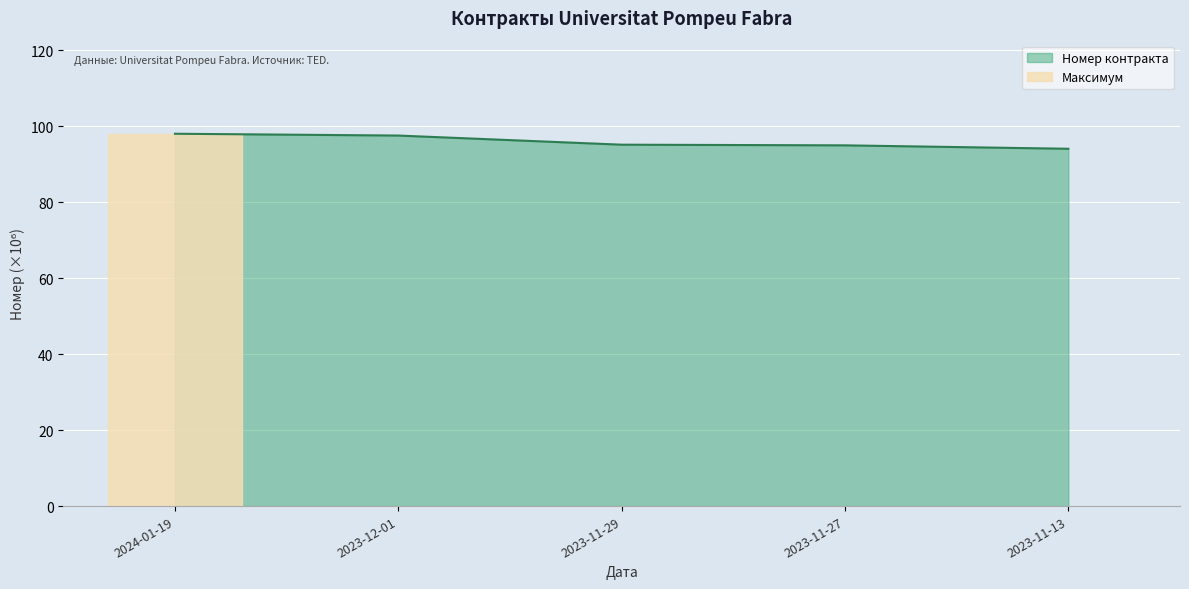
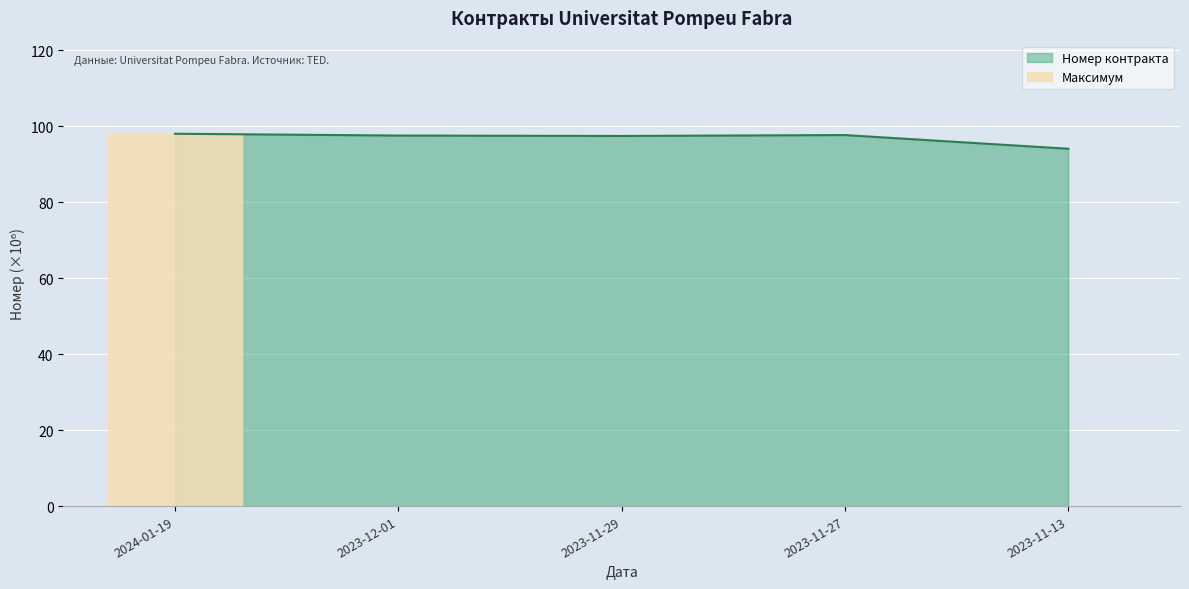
Номер контракта, 2023-11-29: 95 -> 97
Номер контракта, 2023-11-27: 95 -> 98
